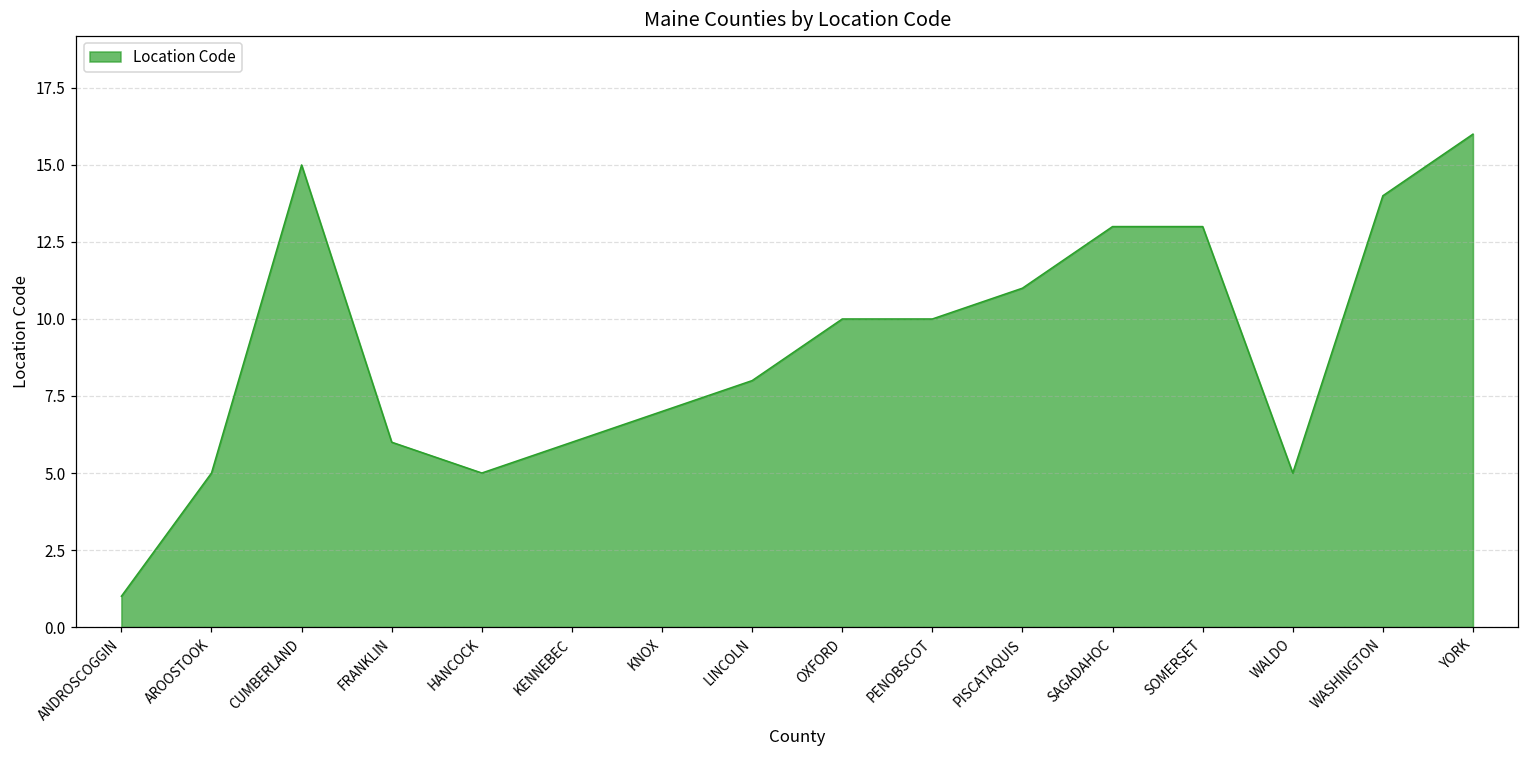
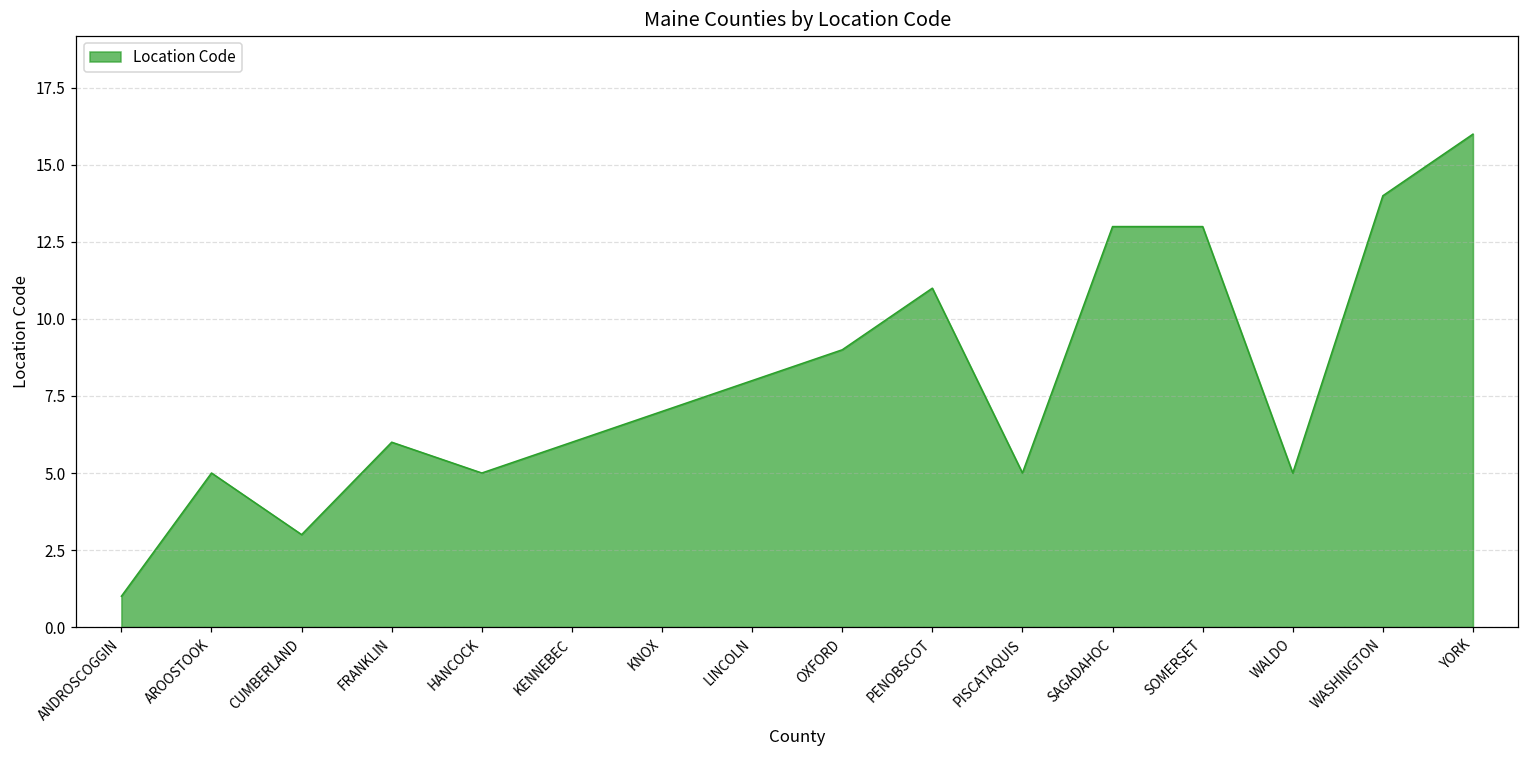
CUMBERLAND: 15 -> 3
OXFORD: 10 -> 9
PENOBSCOT: 10 -> 11
PISCATAQUIS: 11 -> 5
